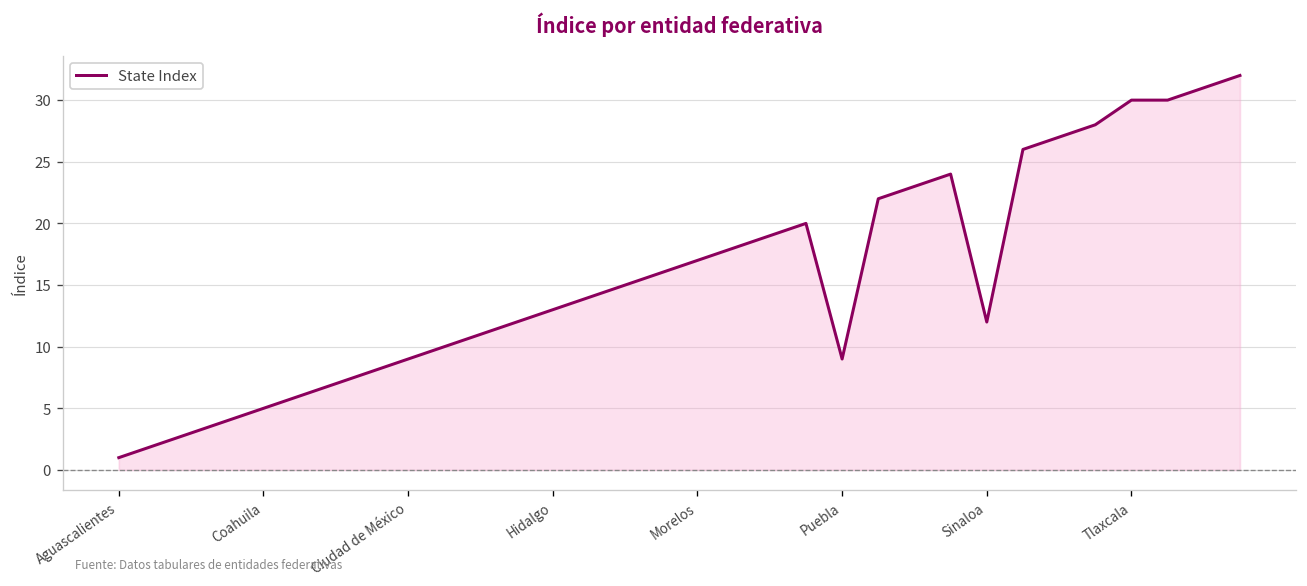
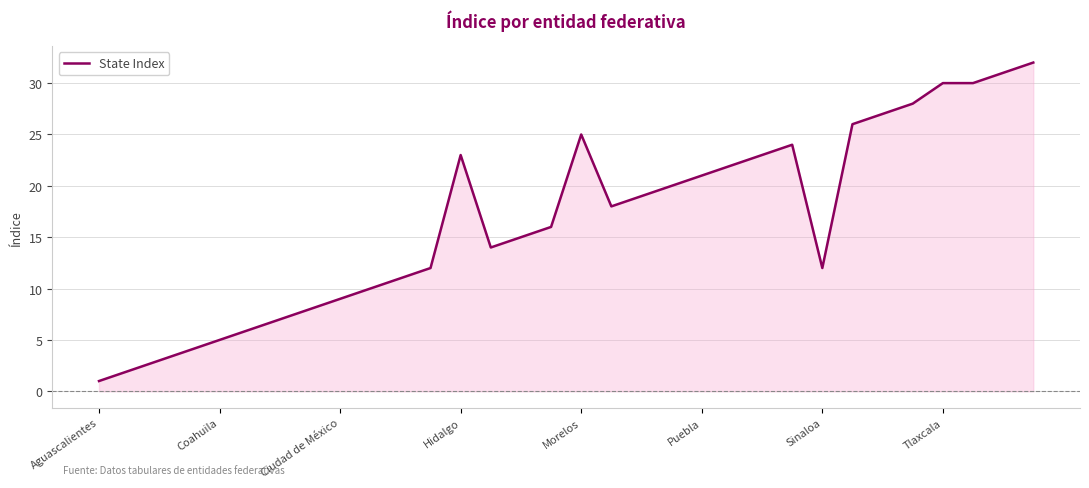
Hidalgo: 13 -> 23
Morelos: 17 -> 25
Puebla: 9 -> 21
